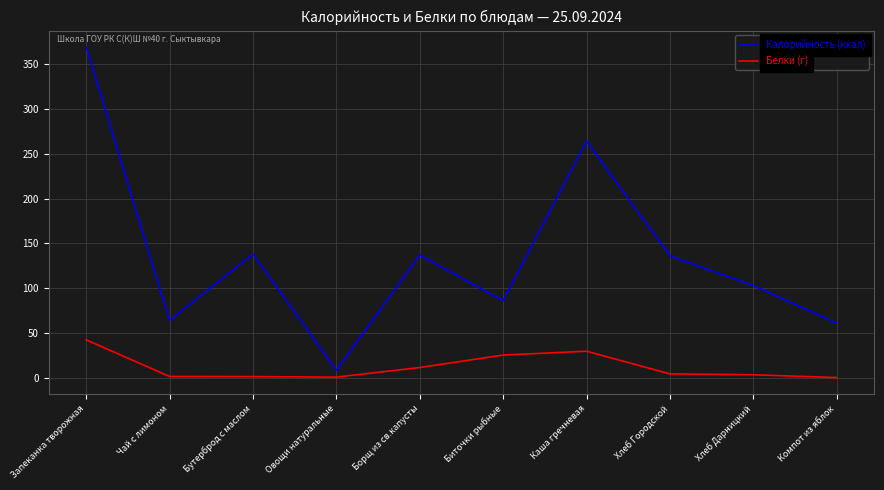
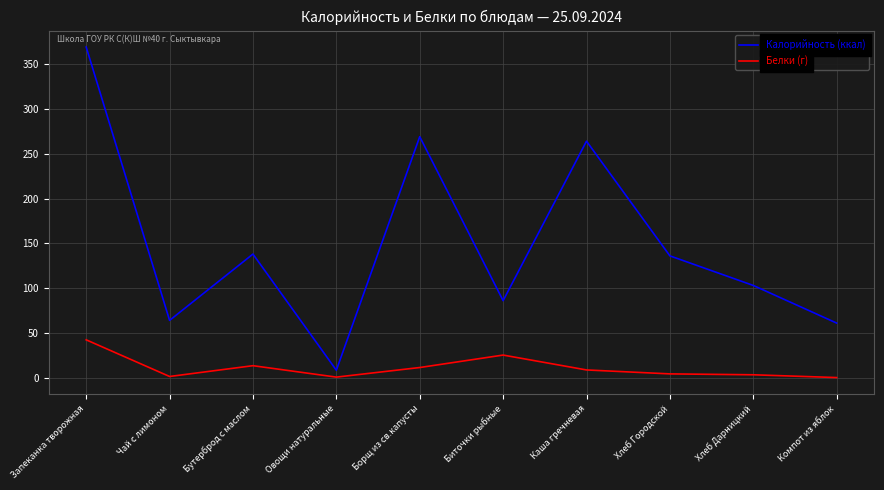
Белки (г), Бутерброд с маслом: 0 -> 10
Калорийность (ккал), Борщ из св.капусты: 140 -> 270
Белки (г), Каша гречневая: 30 -> 10
